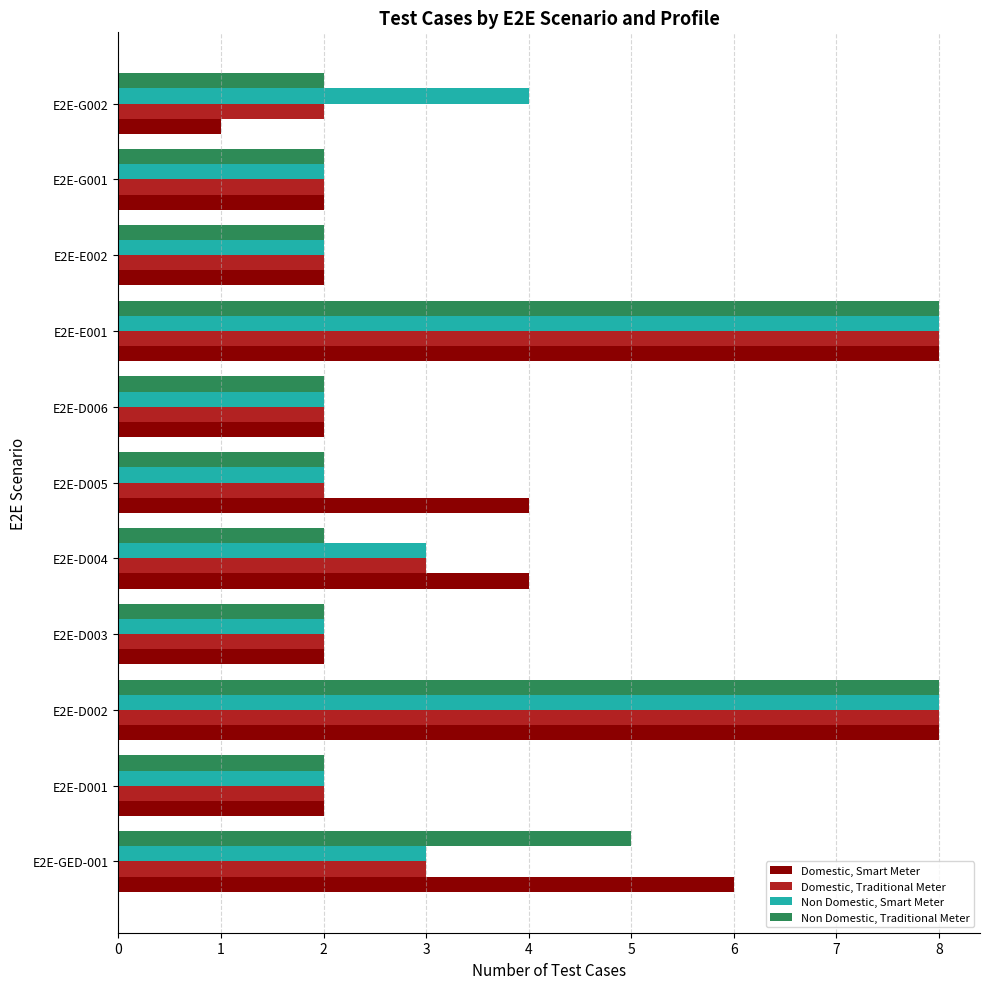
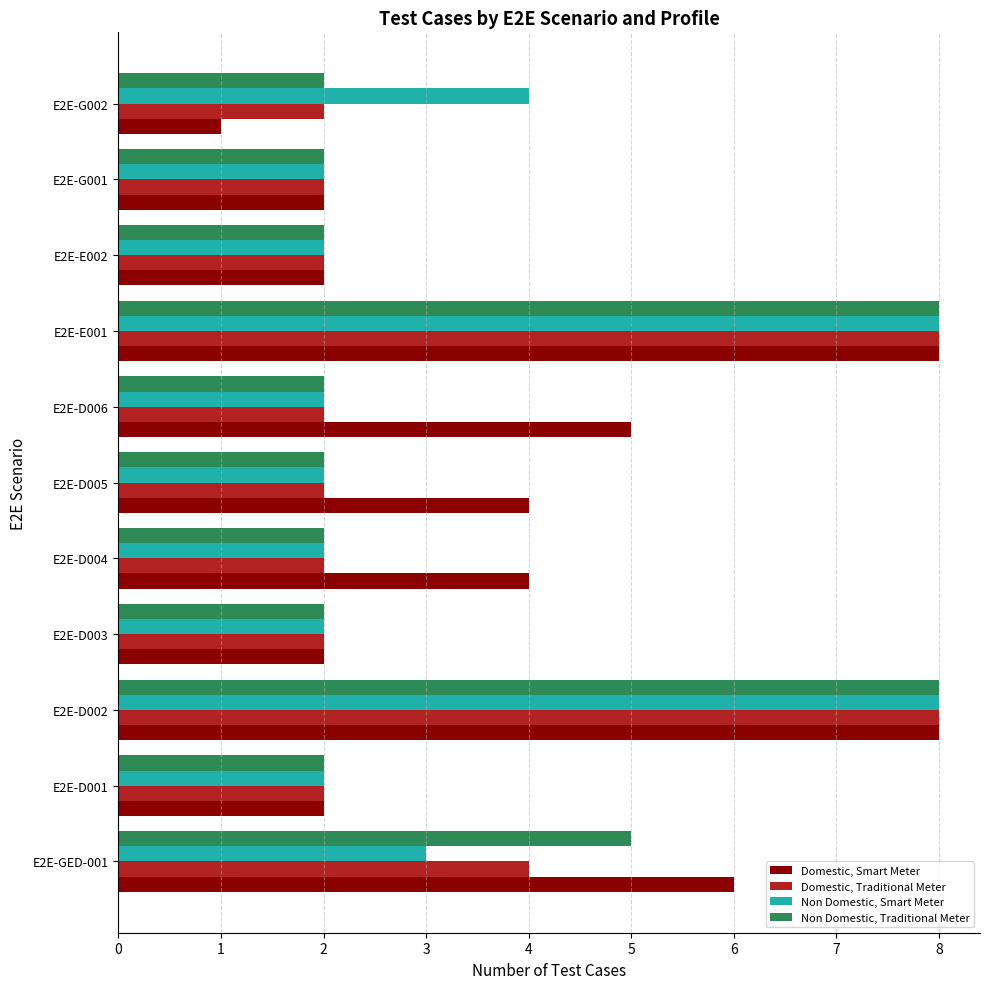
Domestic, Smart Meter, E2E-D006: 2 -> 5
Non Domestic, Smart Meter, E2E-D004: 3 -> 2
Domestic, Traditional Meter, E2E-D004: 3 -> 2
Domestic, Traditional Meter, E2E-GED-001: 3 -> 4
